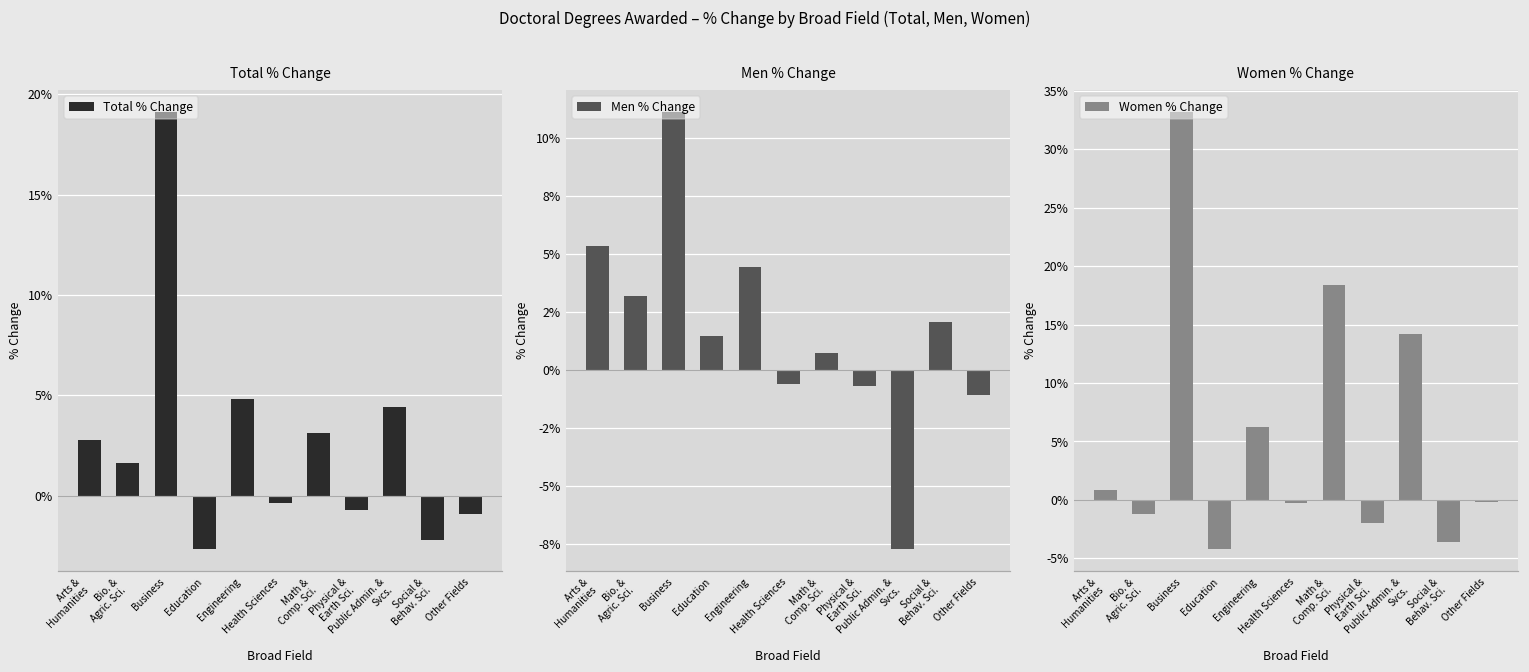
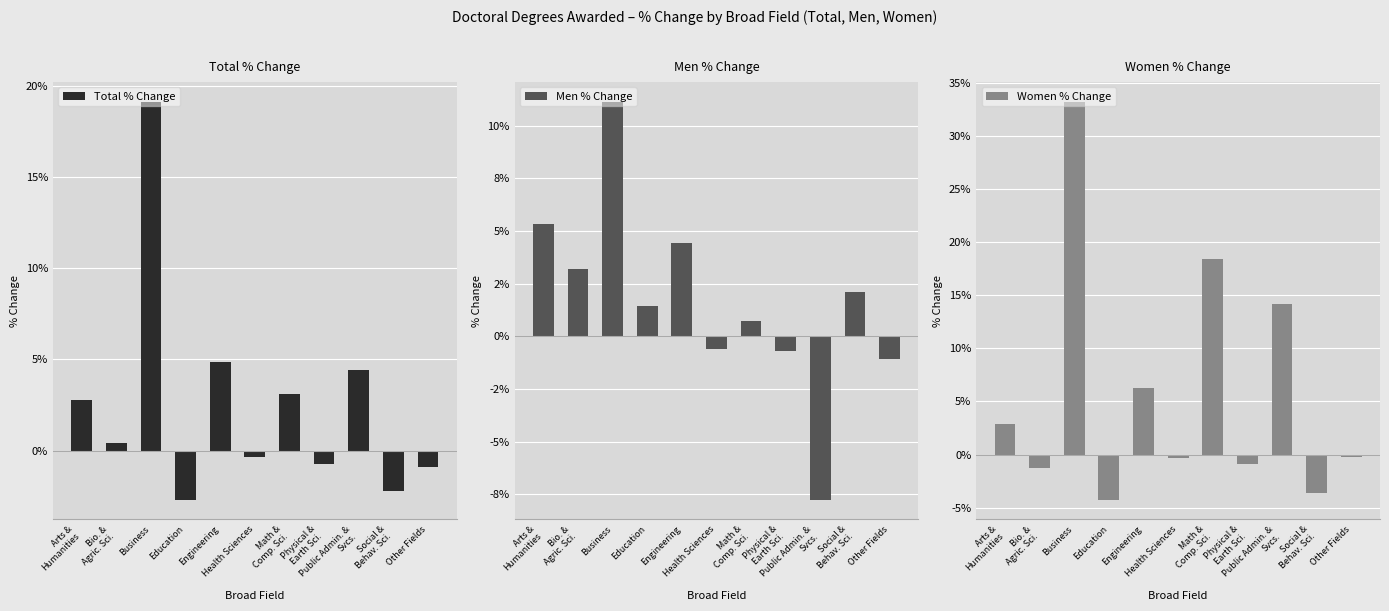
Total % Change, Bio. & Agric. Sci.: 1.6% -> 0.4%
Women % Change, Arts & Humanities: 0.9% -> 2.9%
Women % Change, Physical & Earth Sci.: -2.0% -> -0.9%
